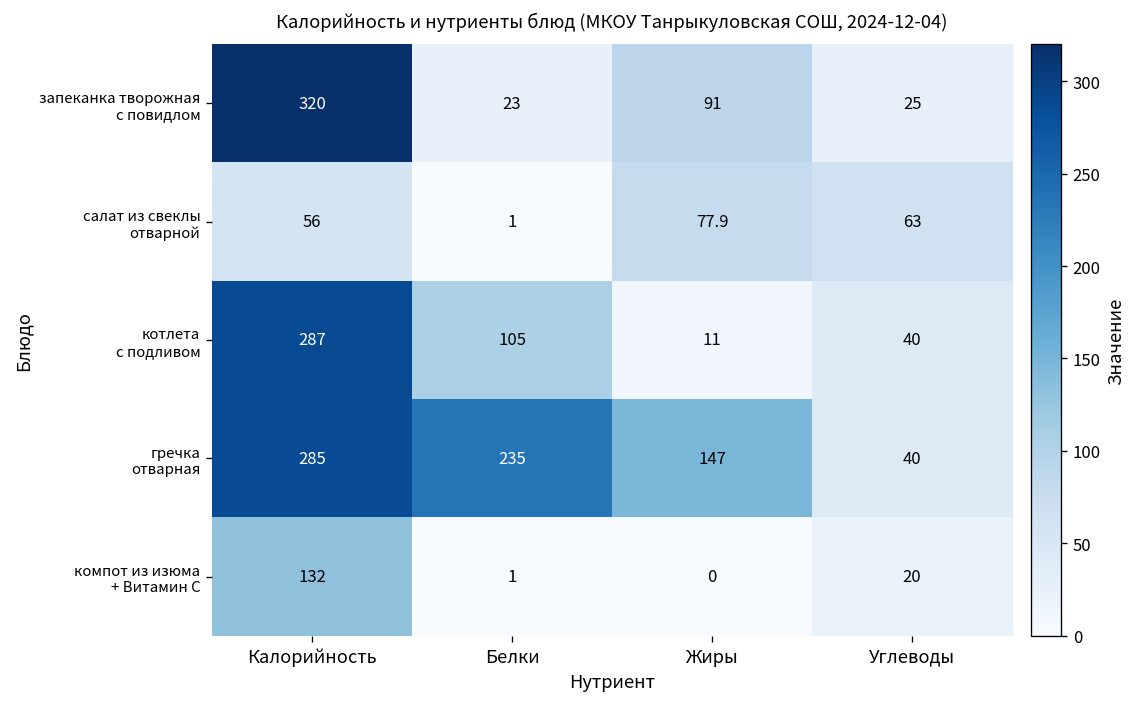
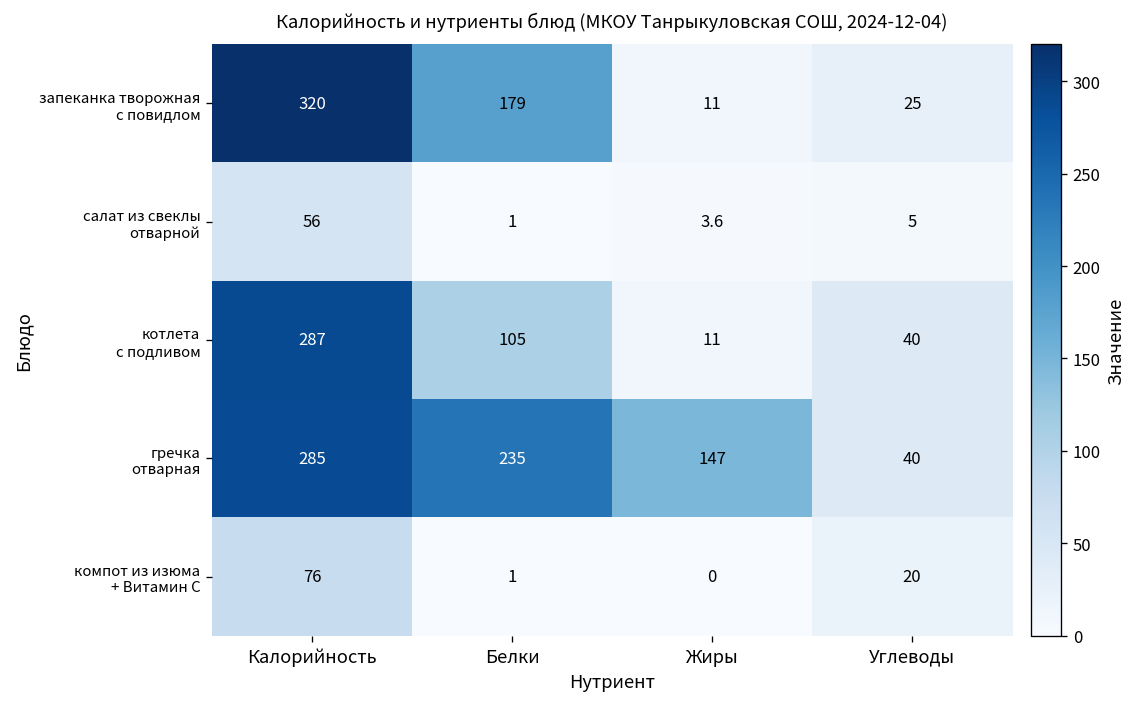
запеканка творожная с повидлом, Белки: 23 -> 179
запеканка творожная с повидлом, Жиры: 91 -> 11
салат из свеклы отварной, Жиры: 77.9 -> 3.6
салат из свеклы отварной, Углеводы: 63 -> 5
компот из изюма + Витамин С, Калорийность: 132 -> 76
